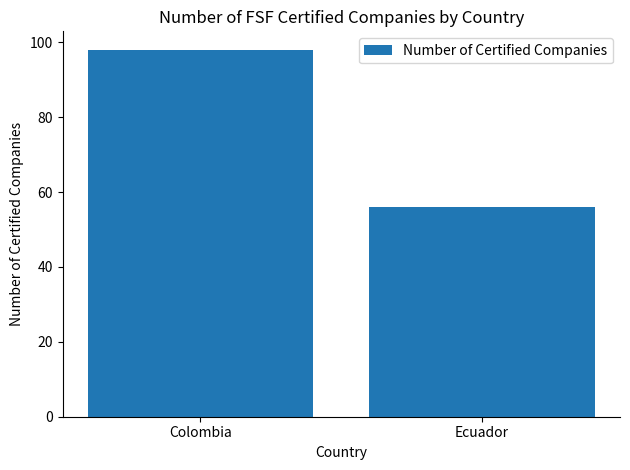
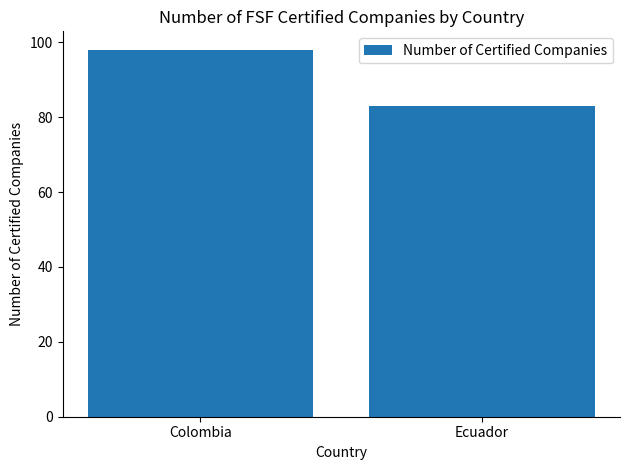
Ecuador: 56 -> 83
